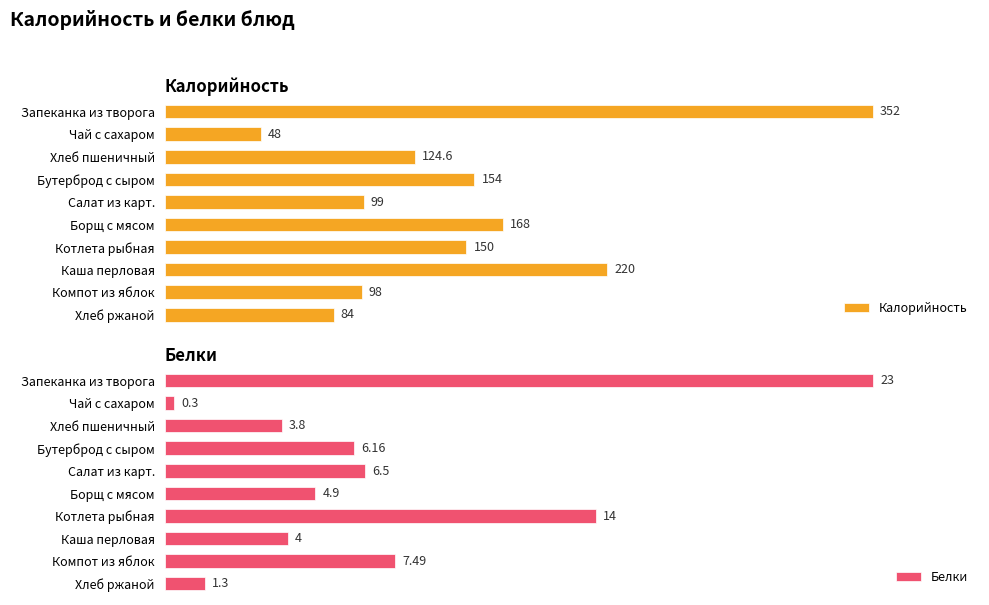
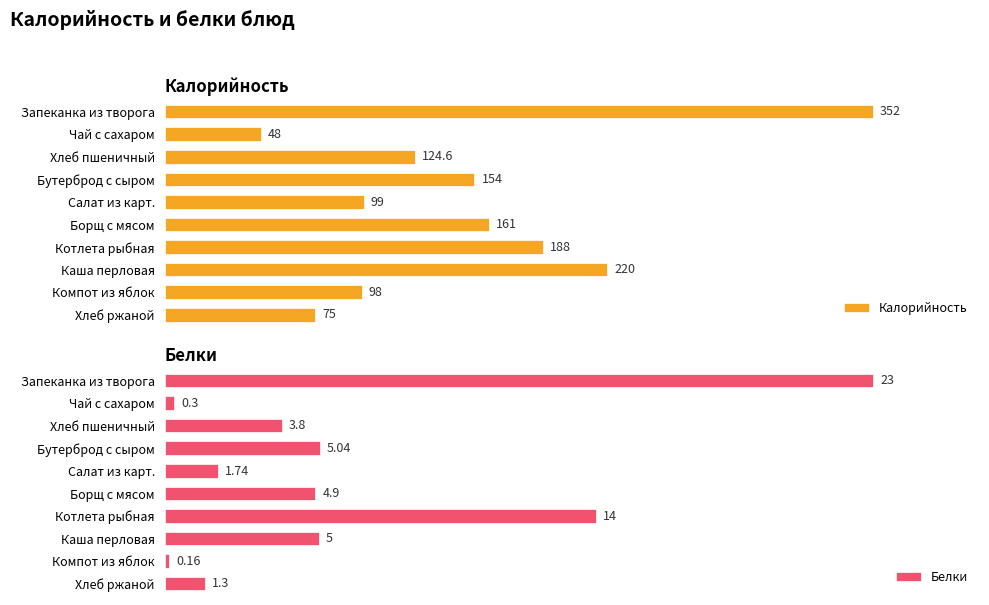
Калорийность, Борщ с мясом: 168 -> 161
Калорийность, Котлета рыбная: 150 -> 188
Калорийность, Хлеб ржаной: 84 -> 75
Белки, Бутерброд с сыром: 6.16 -> 5.04
Белки, Салат из карт.: 6.5 -> 1.74
Белки, Каша перловая: 4 -> 5
Белки, Компот из яблок: 7.49 -> 0.16
